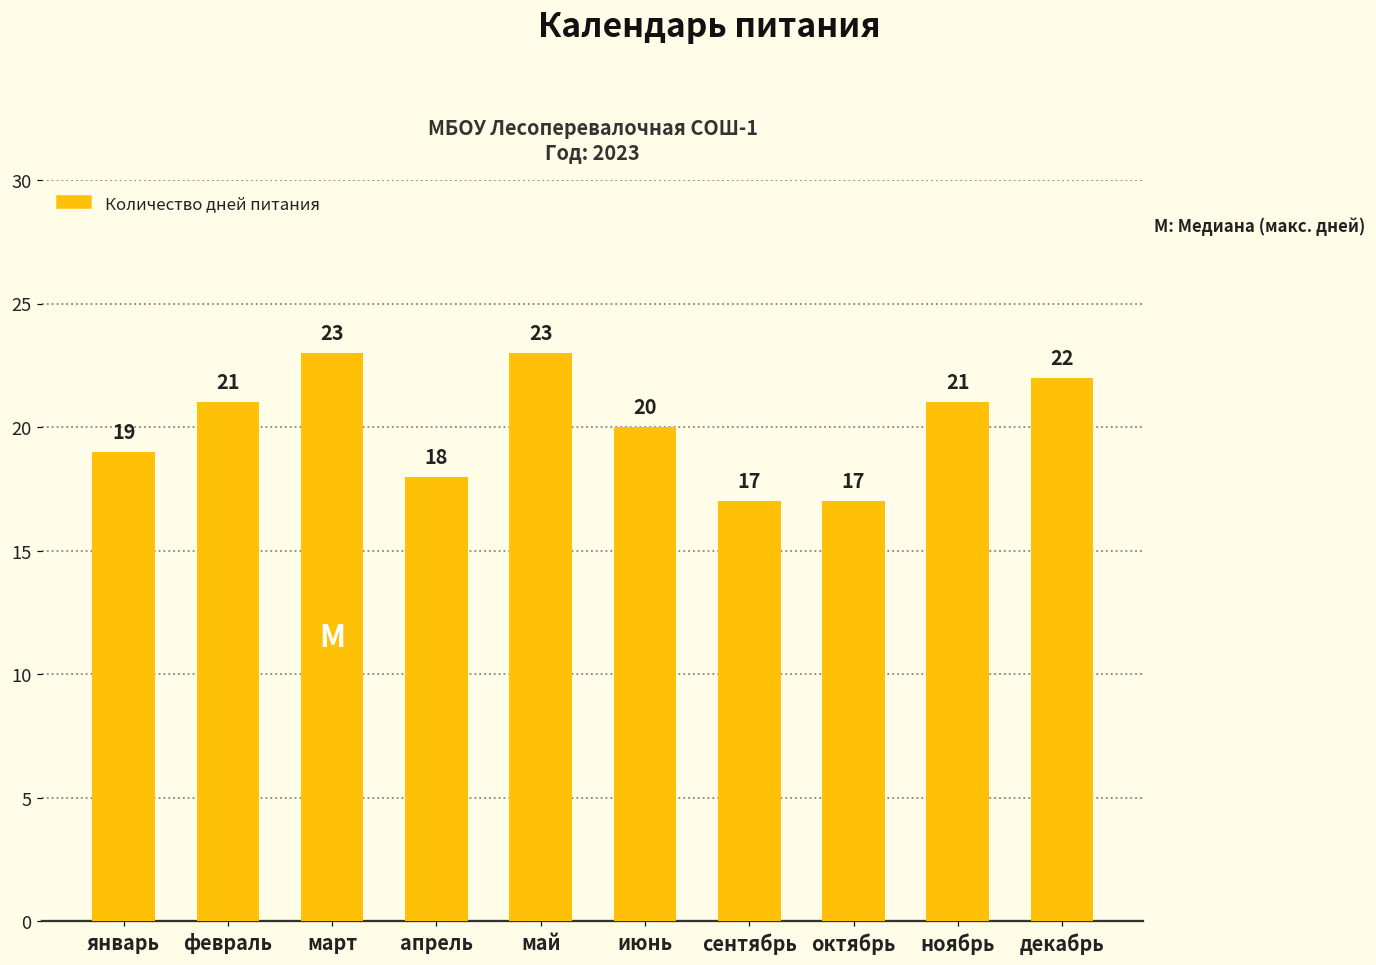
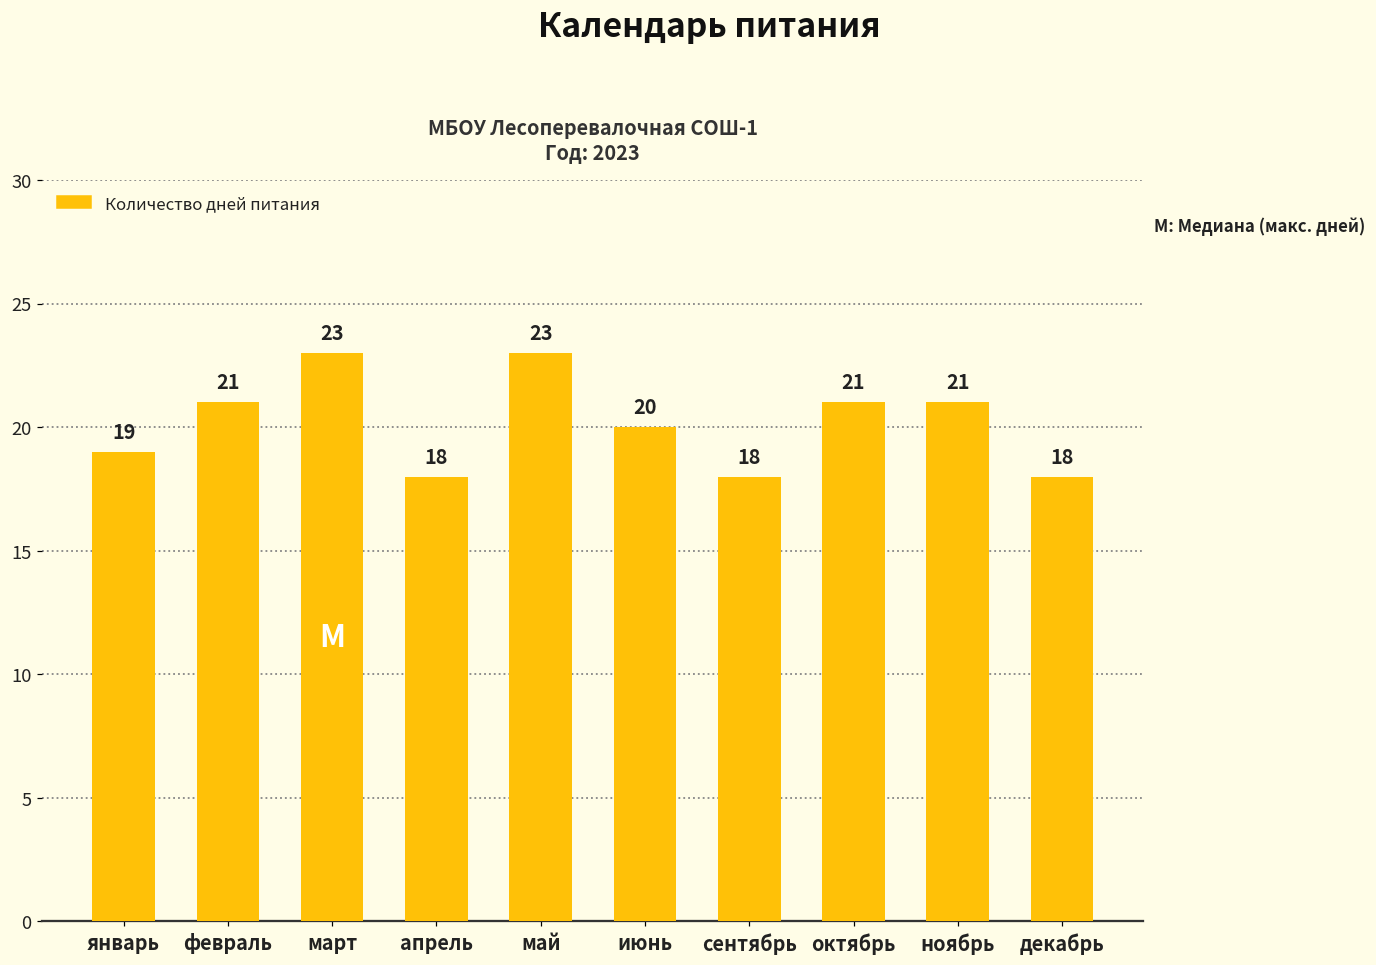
сентябрь: 17 -> 18
октябрь: 17 -> 21
декабрь: 22 -> 18
